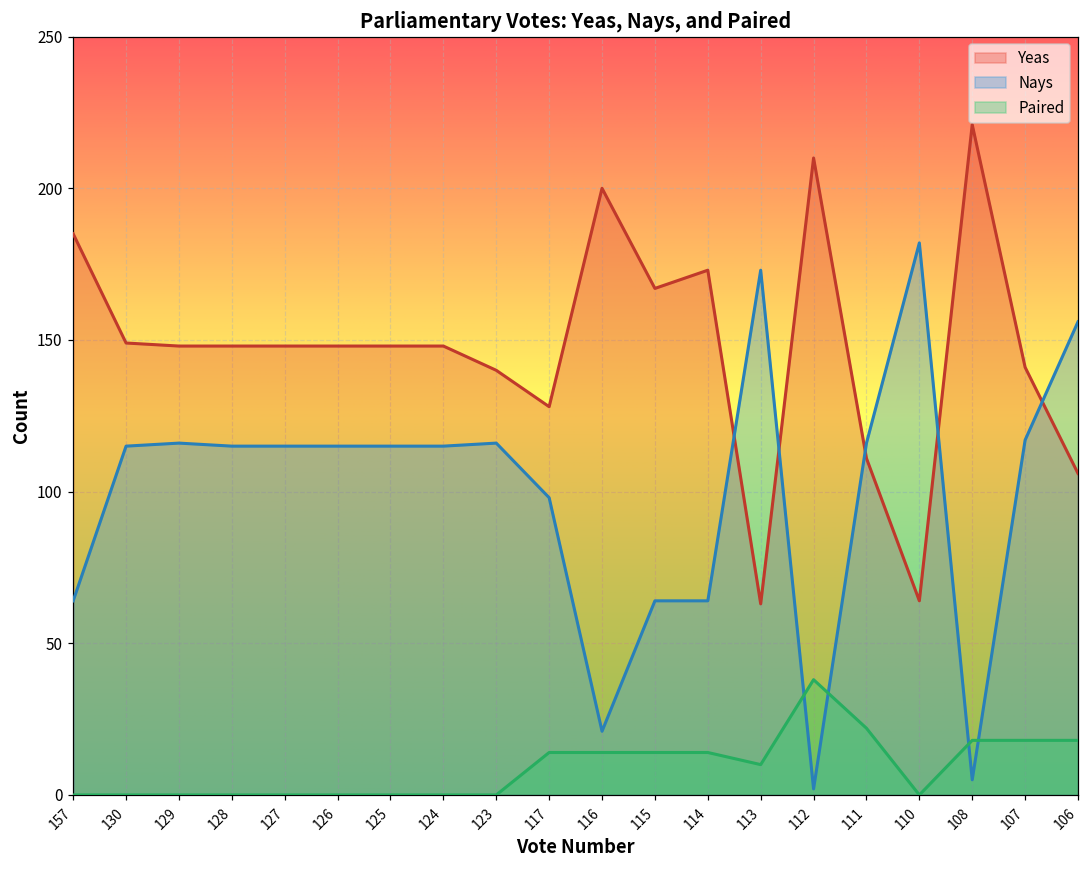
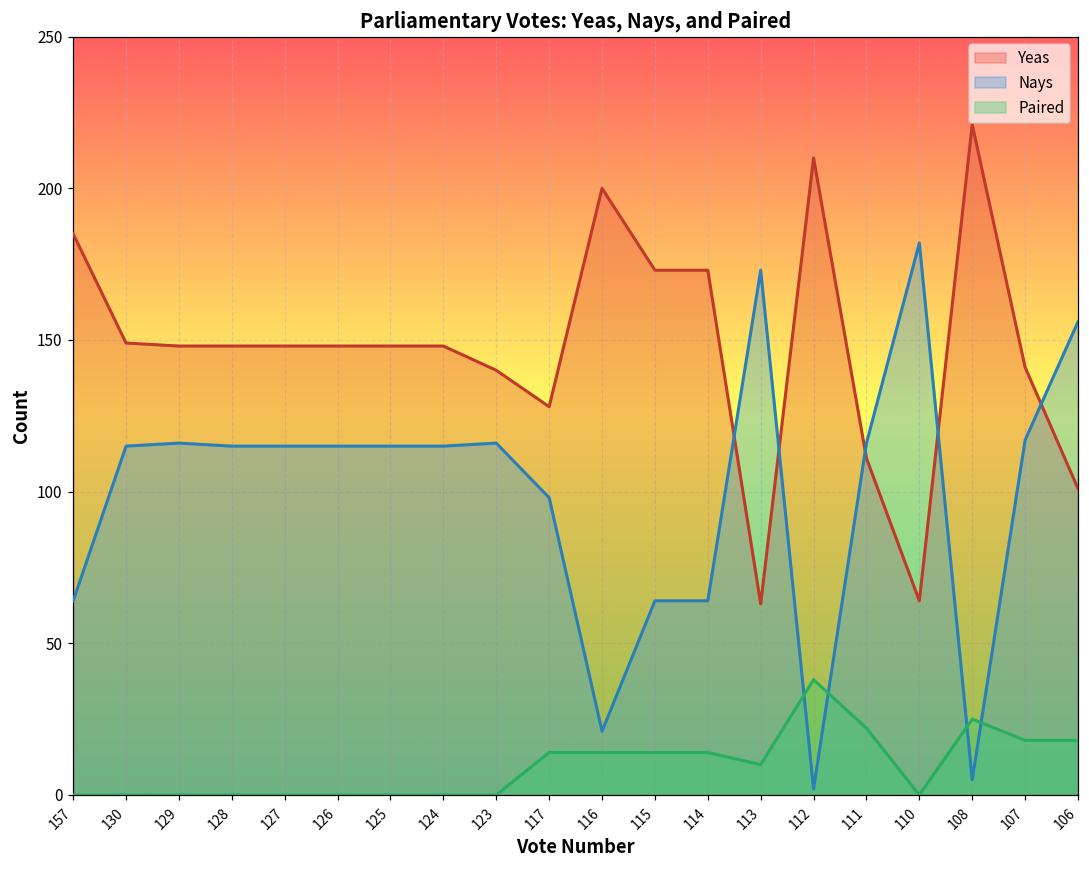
Yeas, 115: 167 -> 173
Paired, 108: 18 -> 25
Yeas, 106: 106 -> 101
